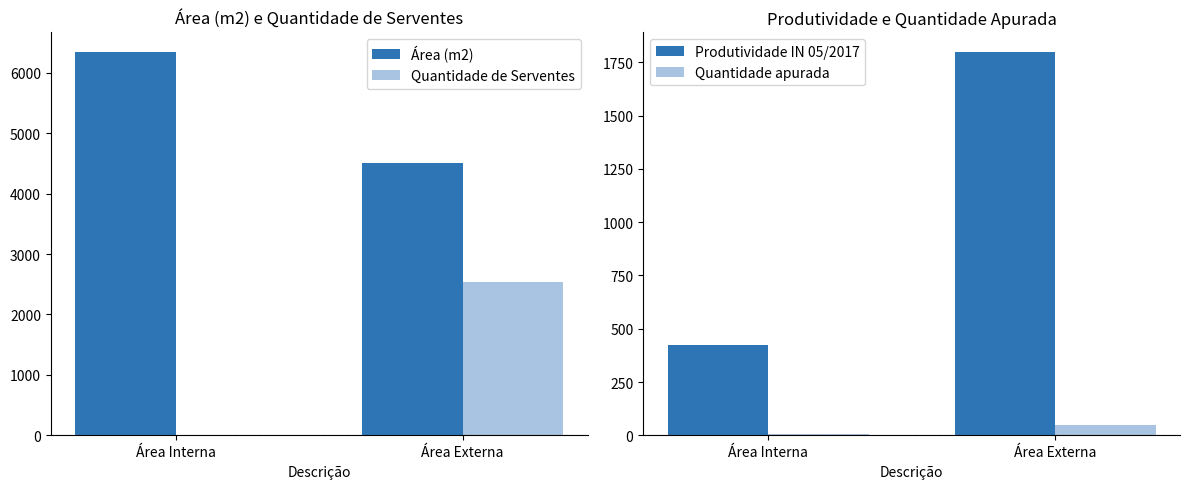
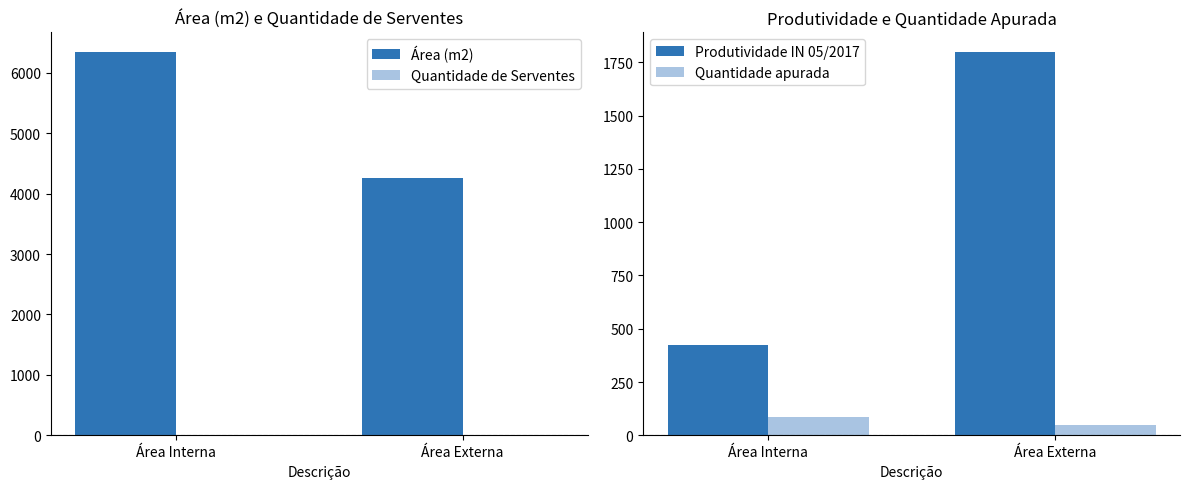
Área (m2) e Quantidade de Serventes, Área (m2), Área Externa: 4500 -> 4300
Área (m2) e Quantidade de Serventes, Quantidade de Serventes, Área Externa: 2500 -> 0
Produtividade e Quantidade Apurada, Quantidade apurada, Área Interna: 10 -> 90
